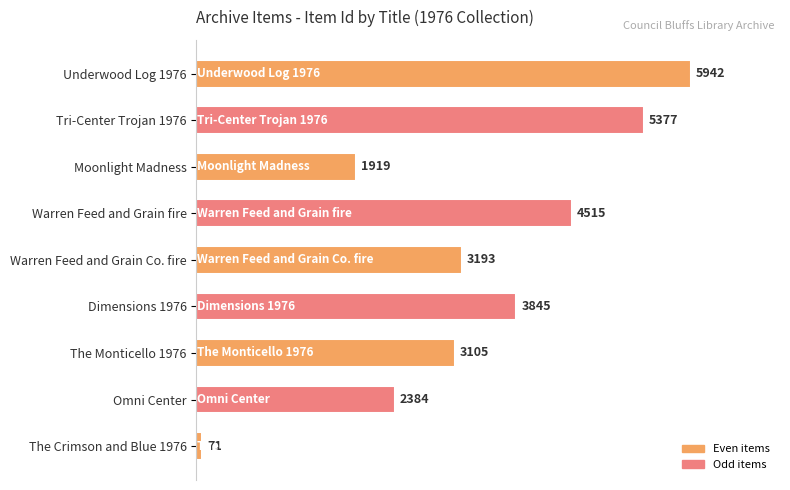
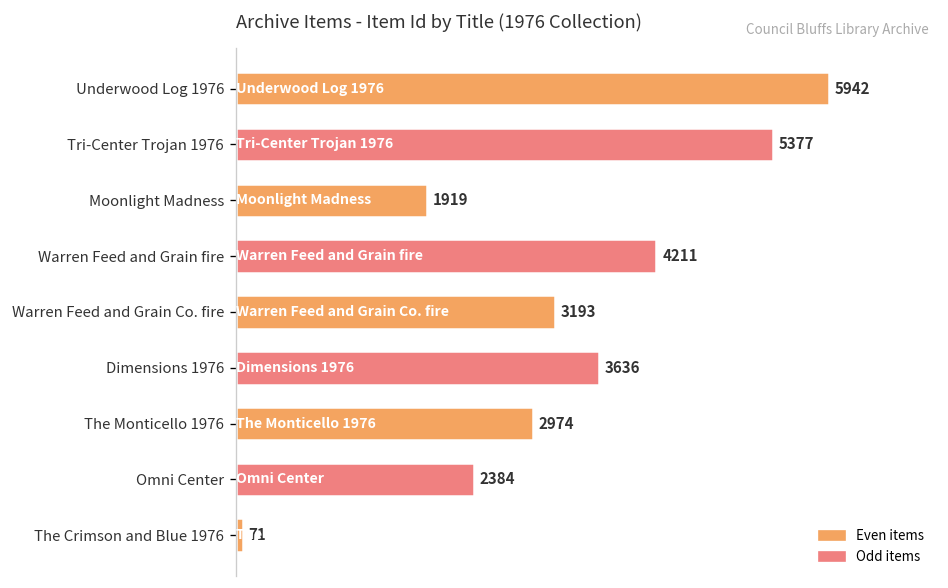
Warren Feed and Grain fire: 4515 -> 4211
Dimensions 1976: 3845 -> 3636
The Monticello 1976: 3105 -> 2974
